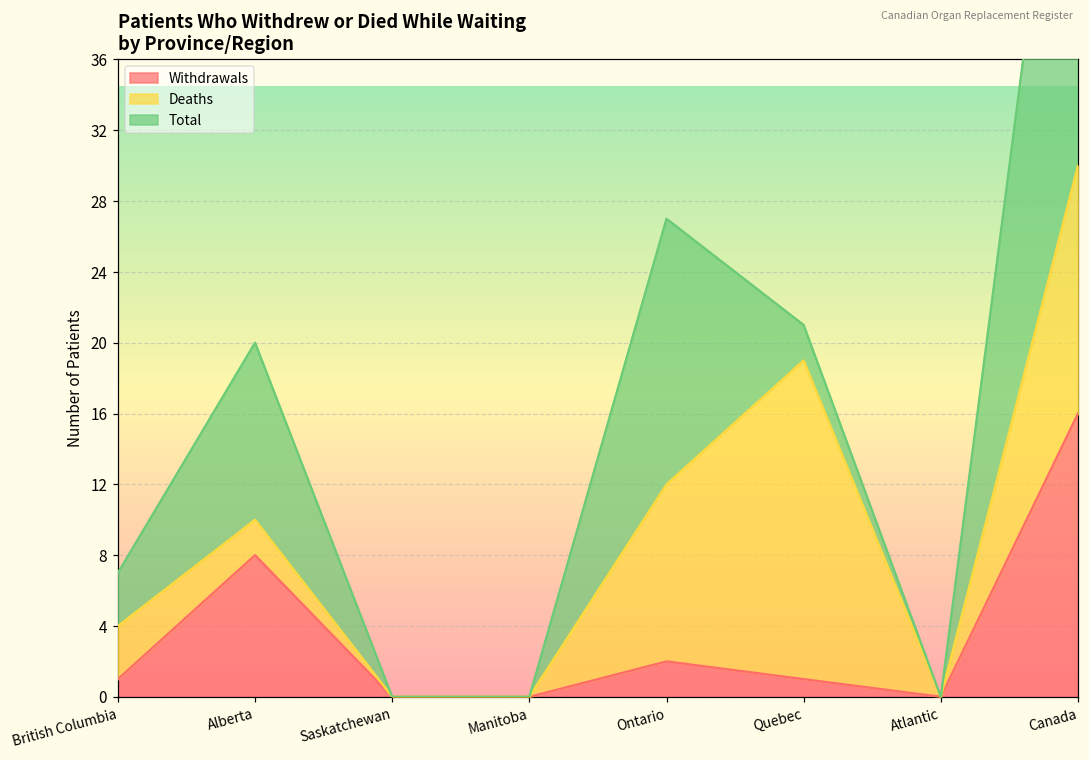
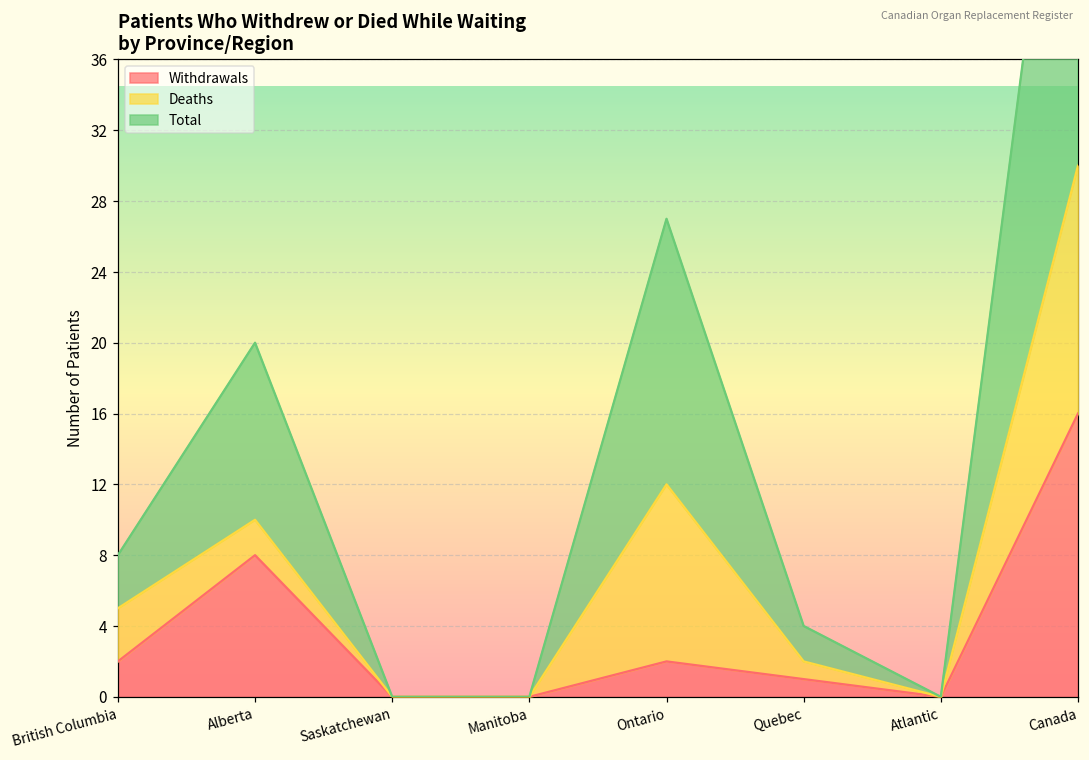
Withdrawals, British Columbia: 1 -> 2
Deaths, Quebec: 18 -> 1
